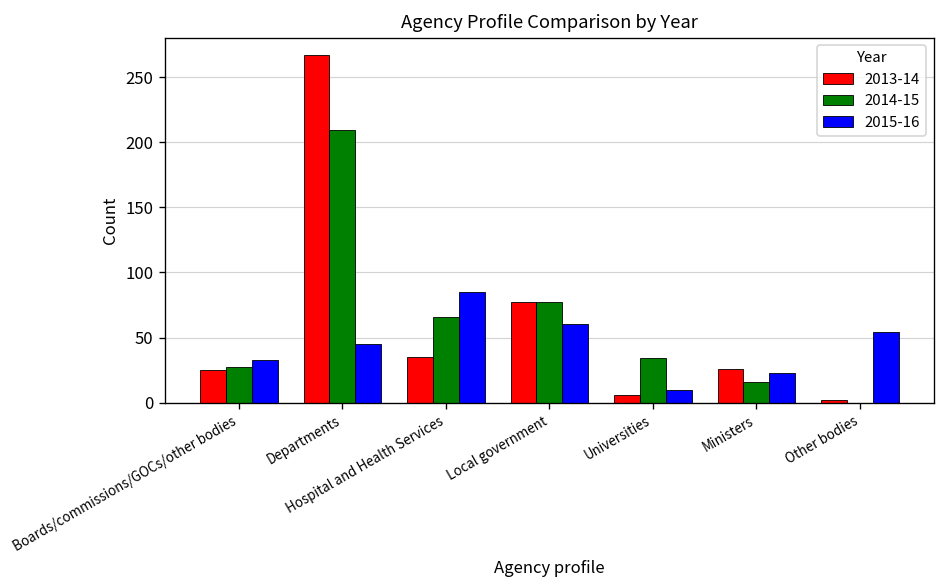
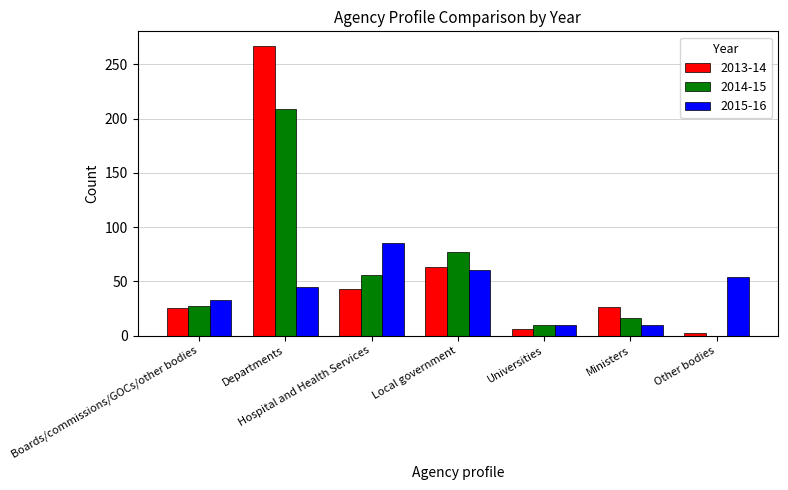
2013-14, Hospital and Health Services: 35 -> 43
2014-15, Hospital and Health Services: 66 -> 56
2013-14, Local government: 77 -> 63
2014-15, Universities: 34 -> 10
2015-16, Ministers: 23 -> 10
